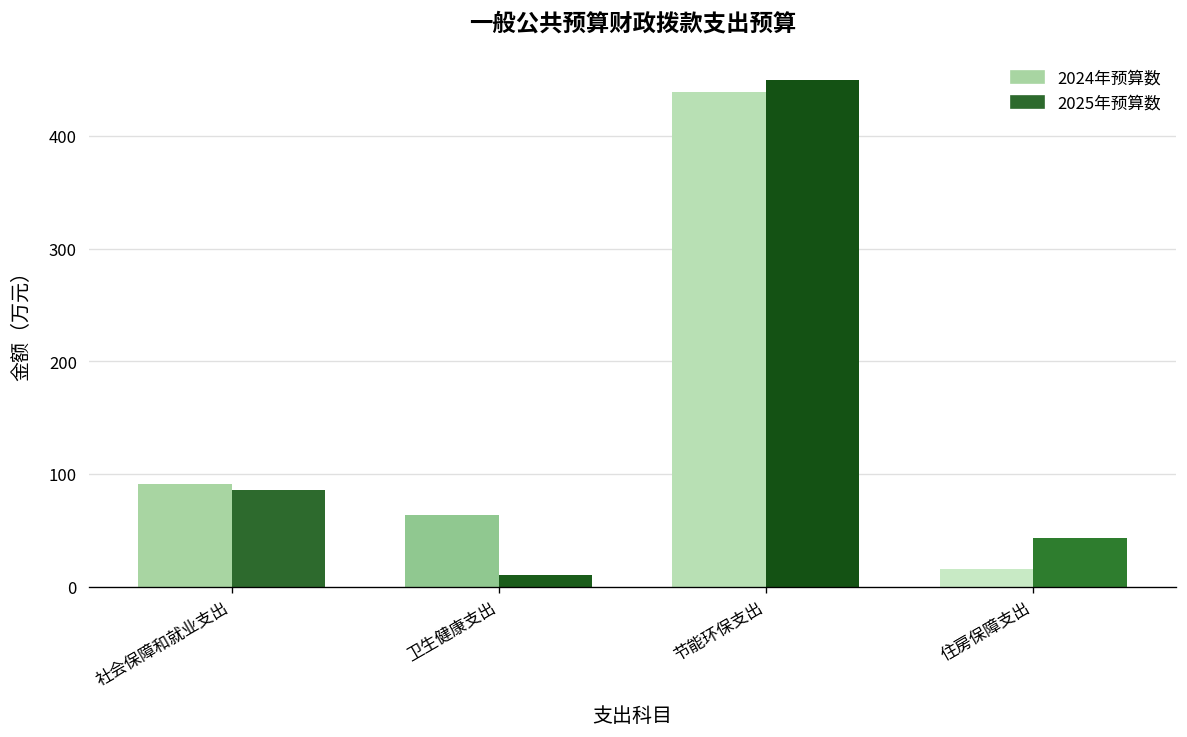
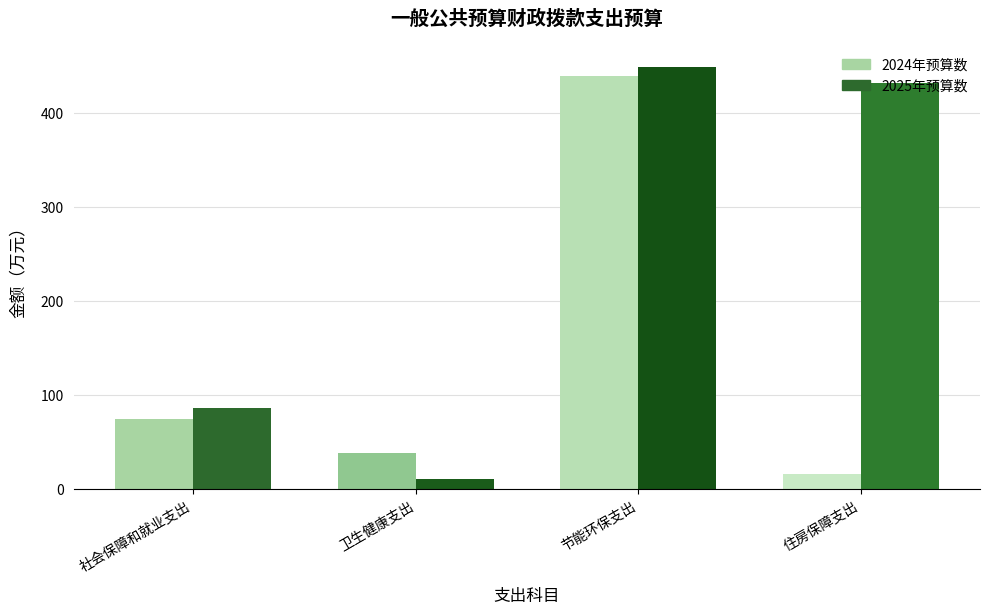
2024年预算数, 社会保障和就业支出: 90 -> 70
2024年预算数, 卫生健康支出: 60 -> 40
2025年预算数, 住房保障支出: 40 -> 430
